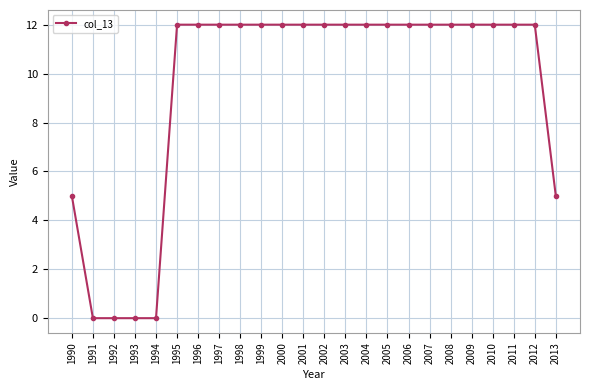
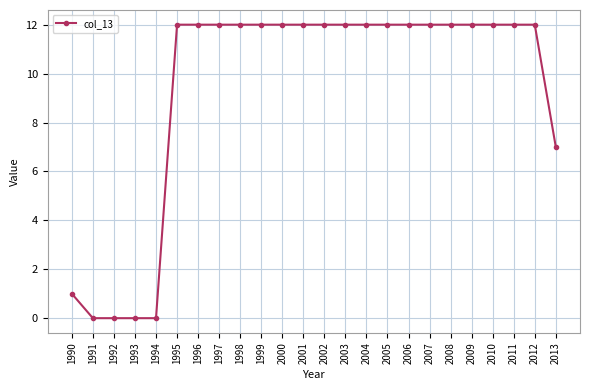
1990: 5 -> 1
2013: 5 -> 7
